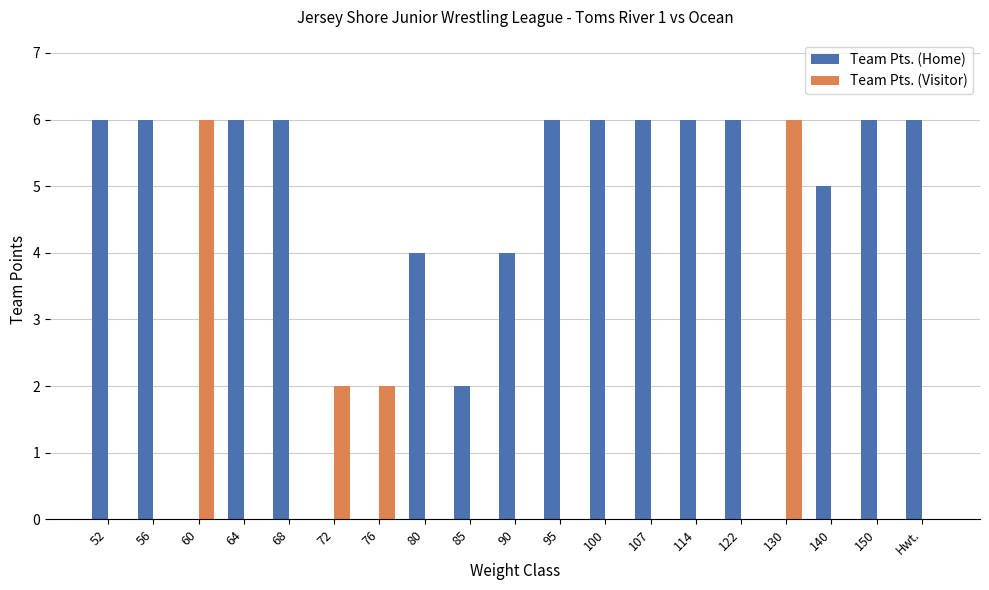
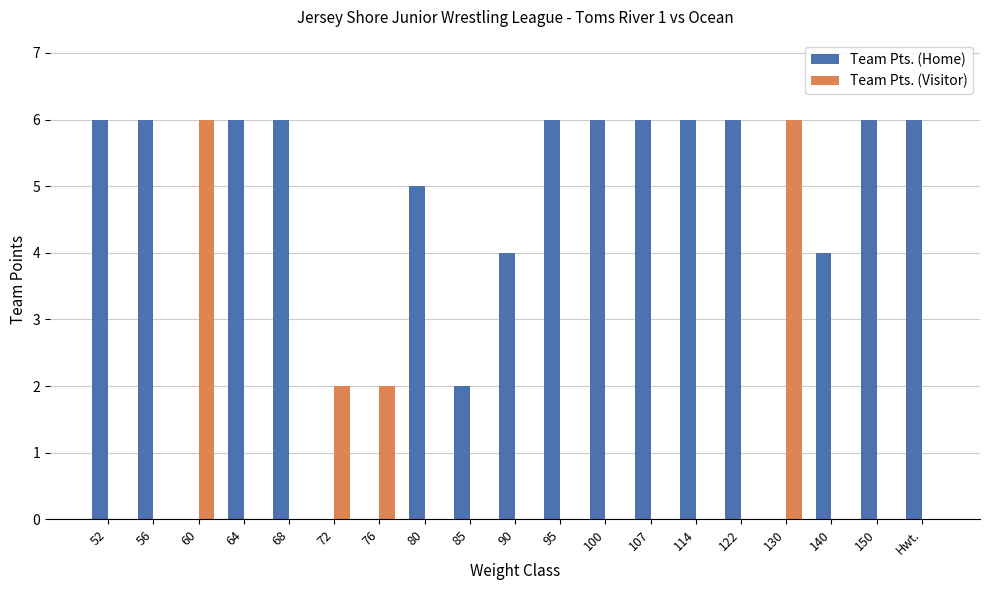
Team Pts. (Home), 80: 4 -> 5
Team Pts. (Home), 140: 5 -> 4
